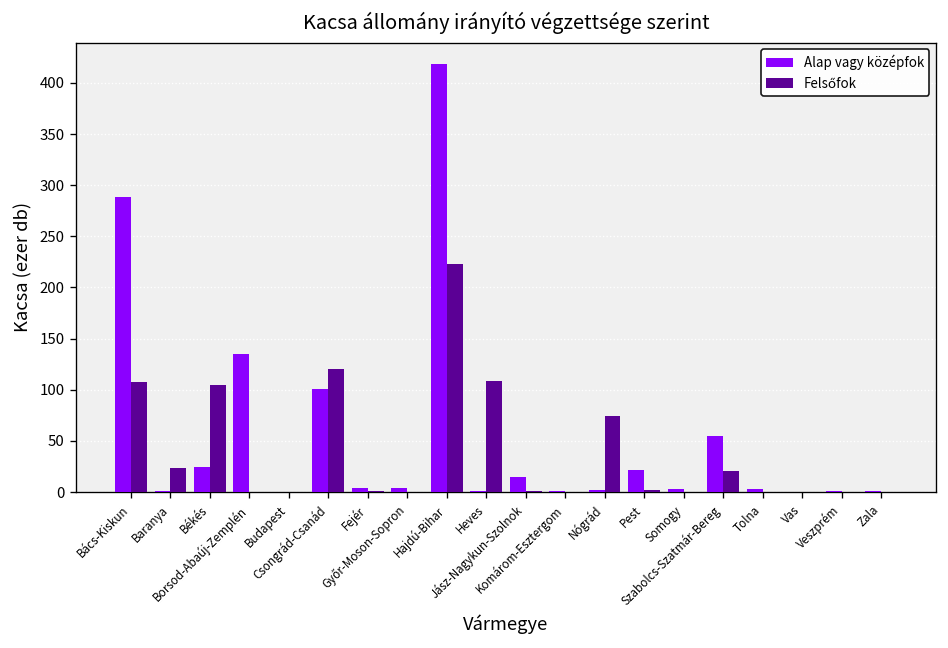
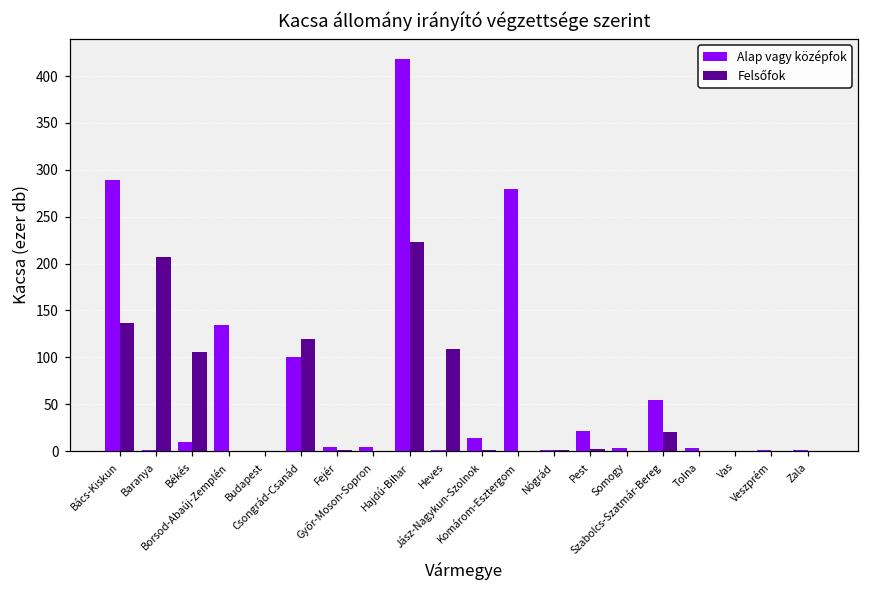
Felsőfok, Bács-Kiskun: 110 -> 140
Felsőfok, Baranya: 20 -> 210
Alap vagy középfok, Békés: 20 -> 10
Alap vagy középfok, Komárom-Esztergom: 0 -> 280
Felsőfok, Nógrád: 70 -> 0
